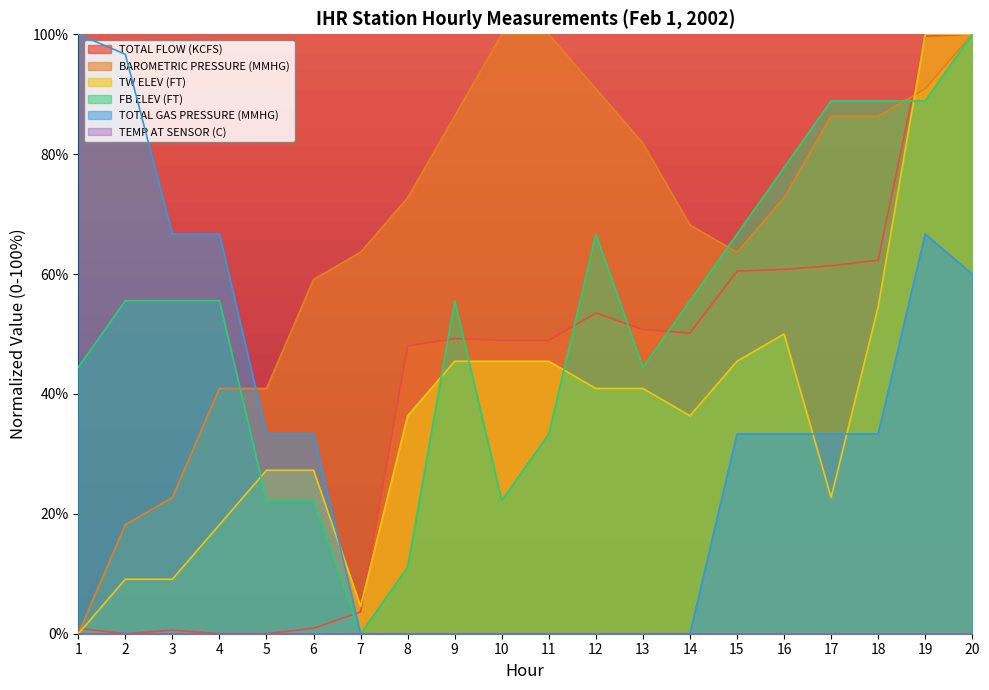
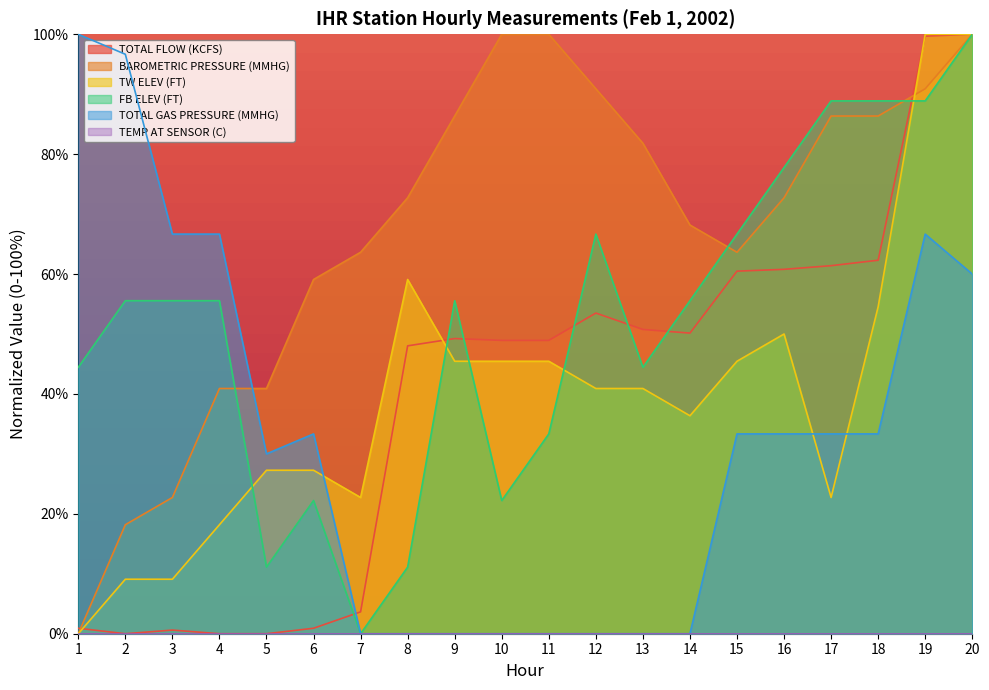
FB ELEV (FT), 5: 22% -> 11%
TOTAL GAS PRESSURE (MMHG), 5: 33% -> 30%
TW ELEV (FT), 7: 5% -> 23%
TW ELEV (FT), 8: 36% -> 59%
